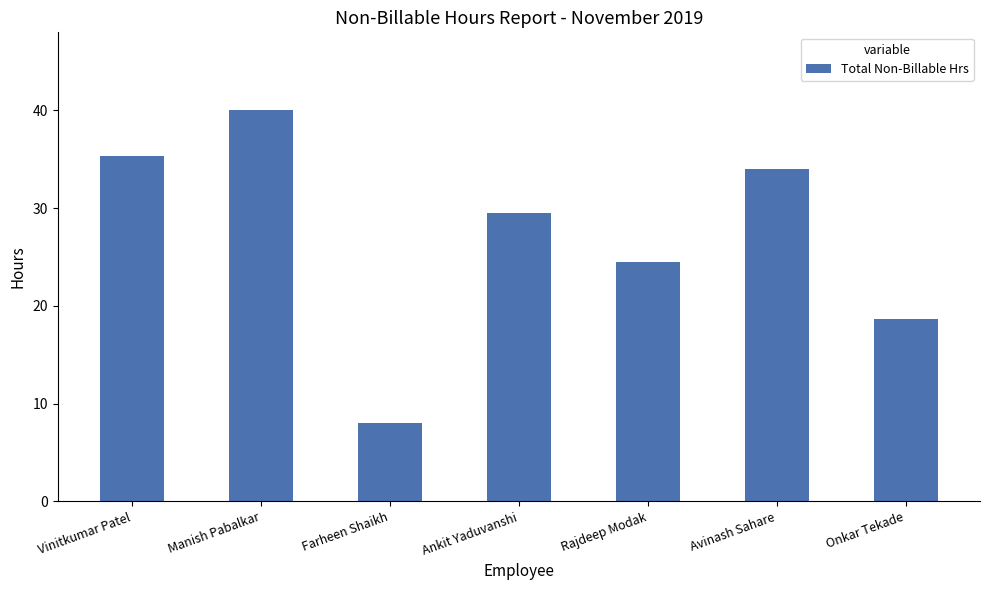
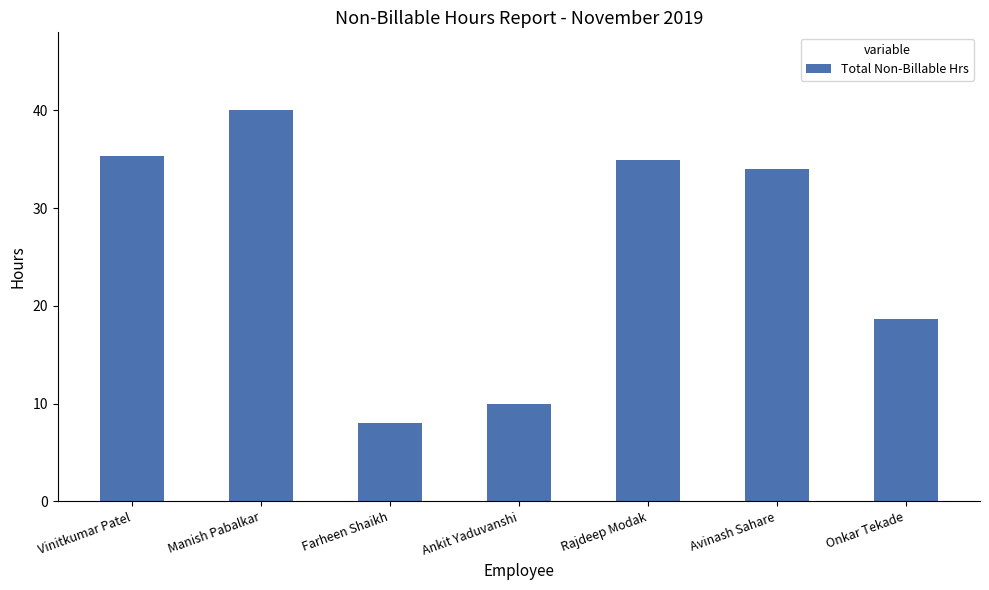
Ankit Yaduvanshi: 30 -> 10
Rajdeep Modak: 25 -> 35
